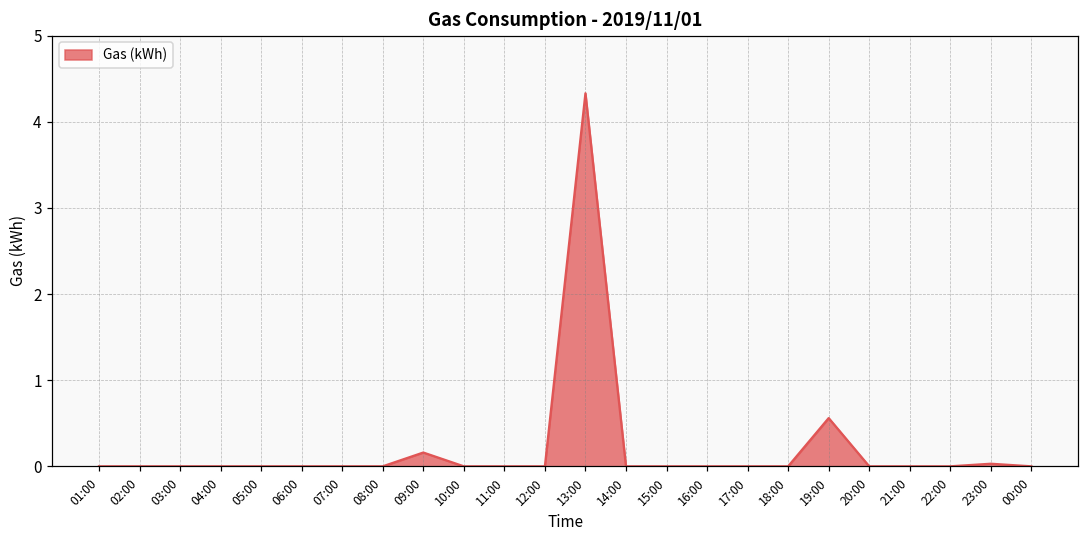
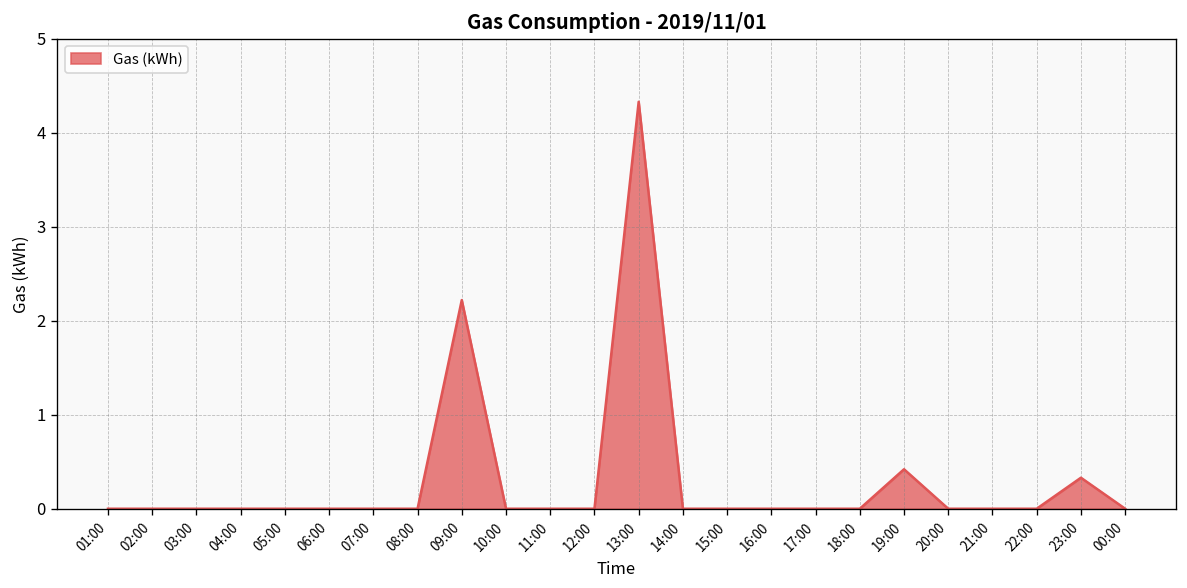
09:00: 0.2 -> 2.2
19:00: 0.6 -> 0.4
23:00: 0.0 -> 0.3
